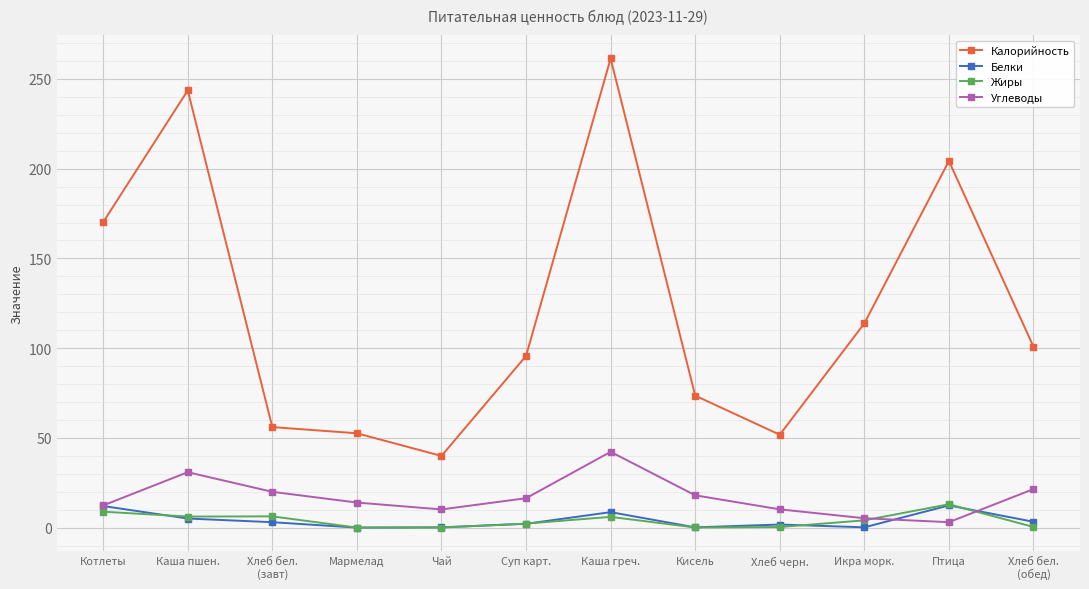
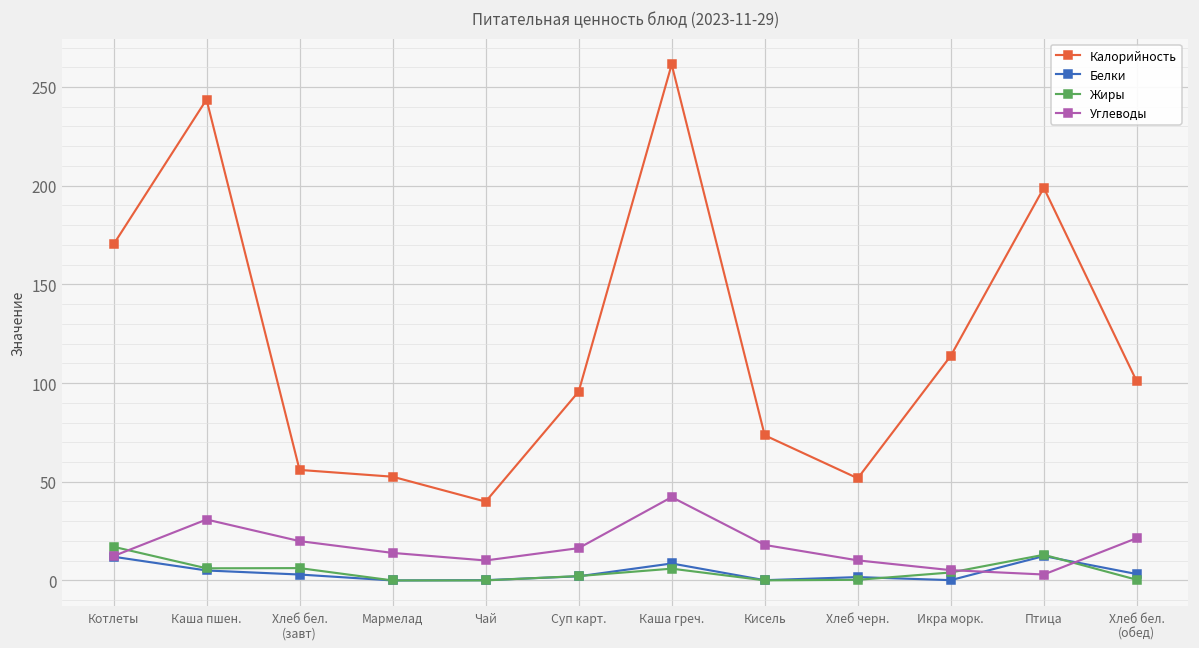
Жиры, Котлеты: 9 -> 17
Калорийность, Птица: 204 -> 199
